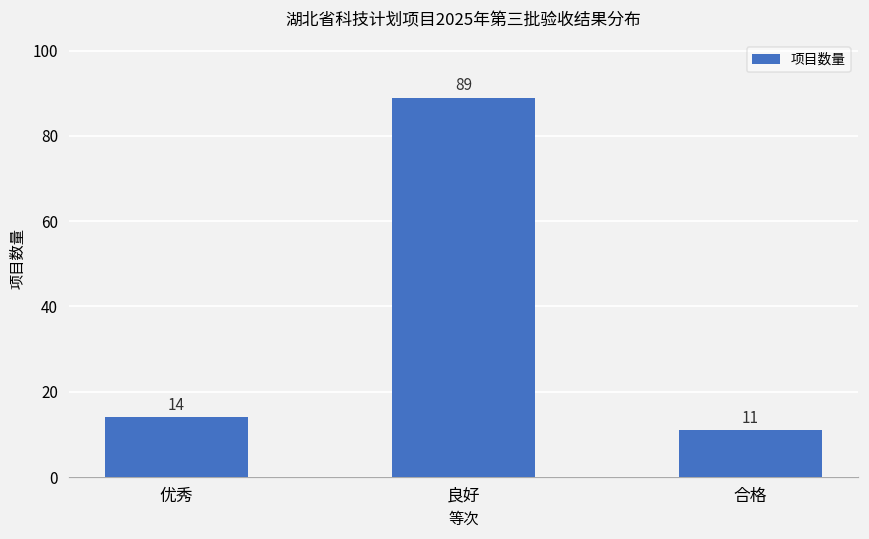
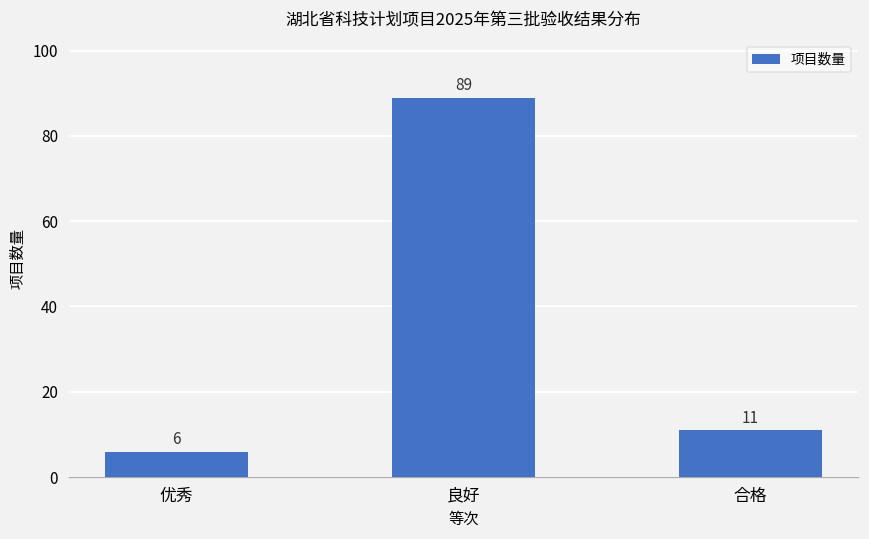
优秀: 14 -> 6
